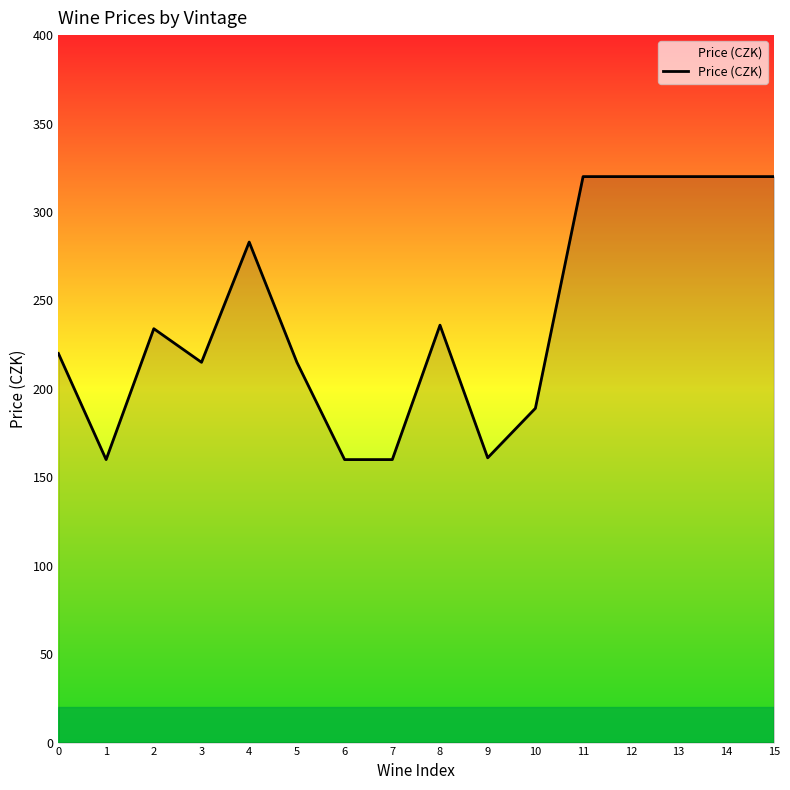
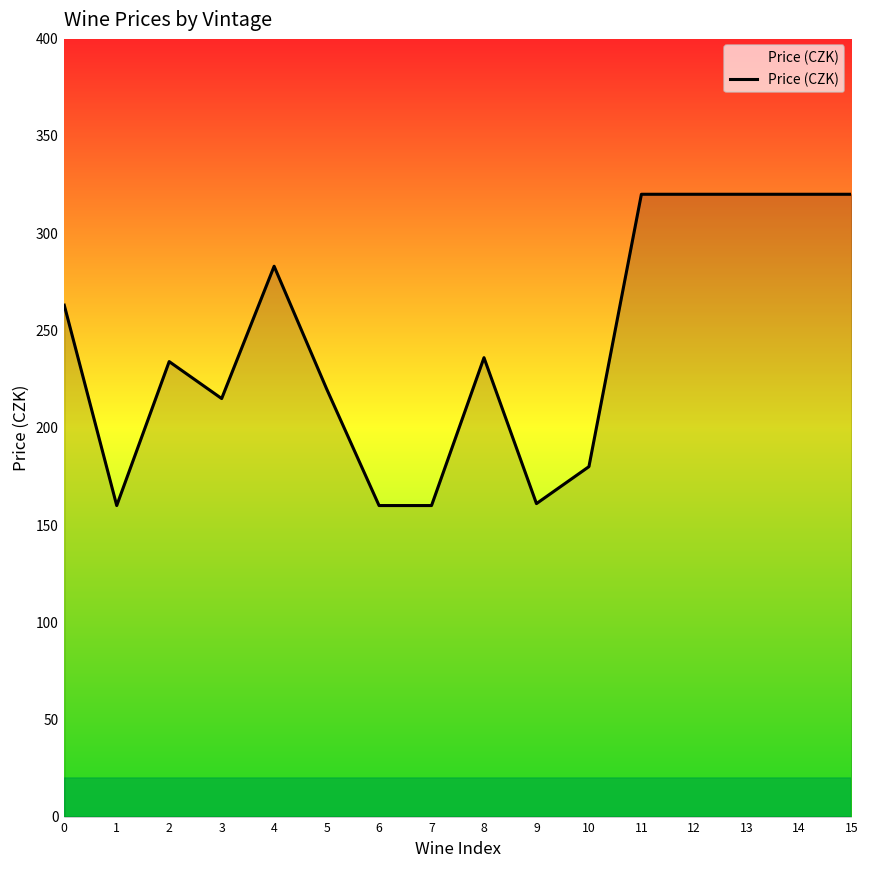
0: 220 -> 263
5: 215 -> 220
10: 189 -> 180
